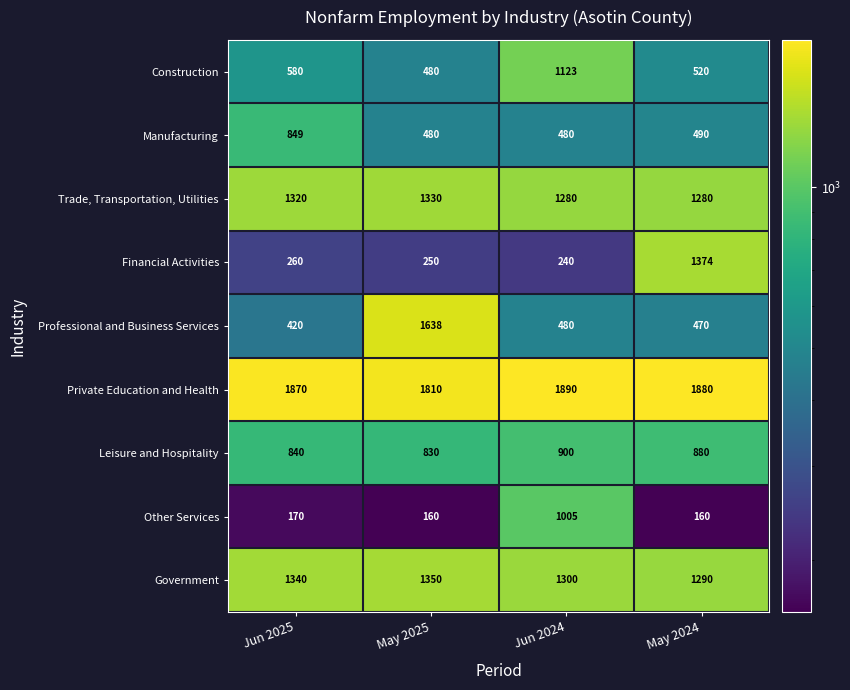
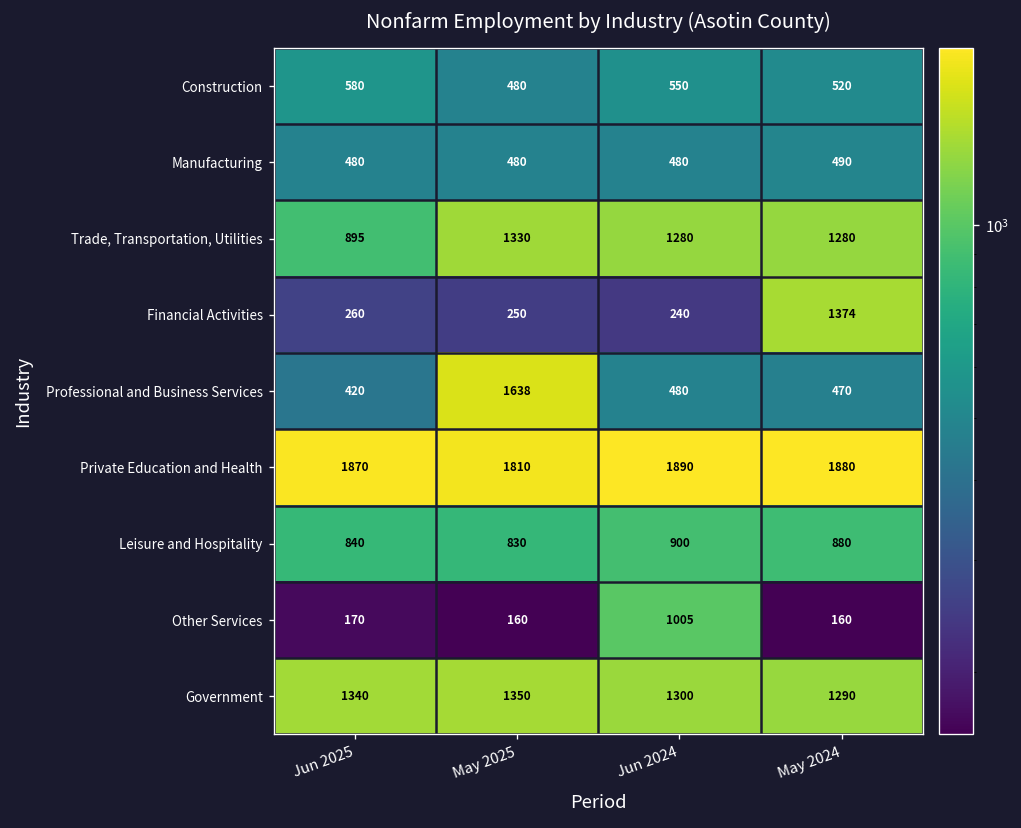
Construction, Jun 2024: 1123 -> 550
Manufacturing, Jun 2025: 849 -> 480
Trade, Transportation, Utilities, Jun 2025: 1320 -> 895
